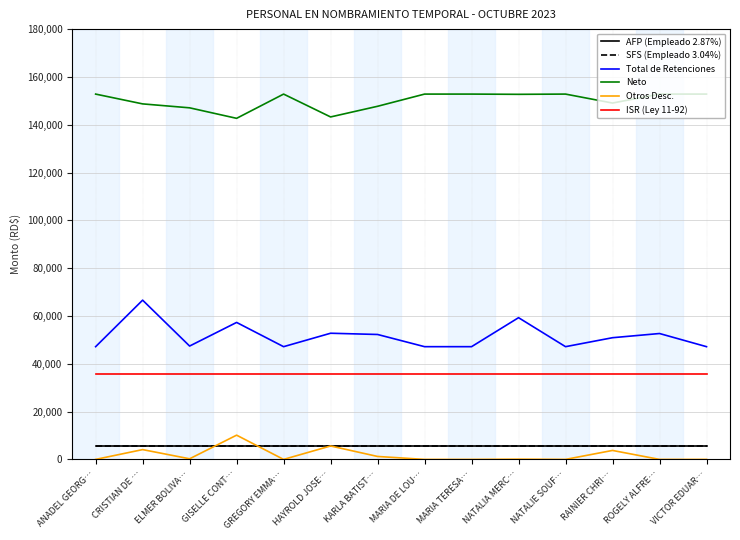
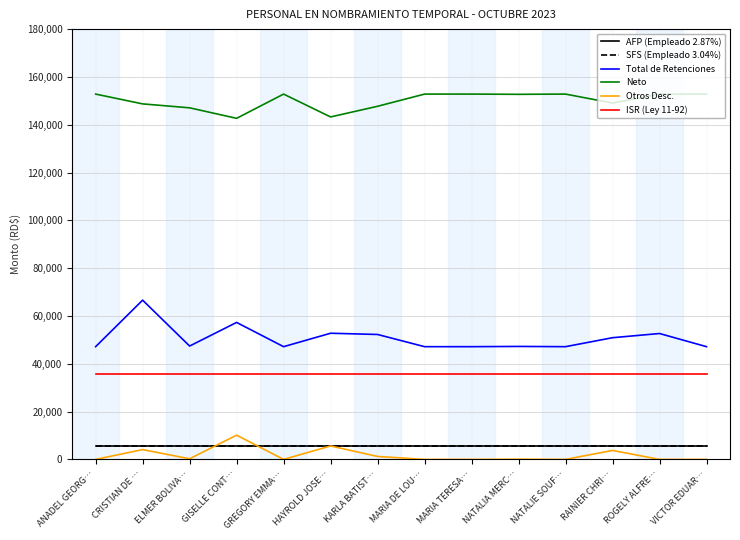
Total de Retenciones, NATALIA MERC…: 59,000 -> 47,000
